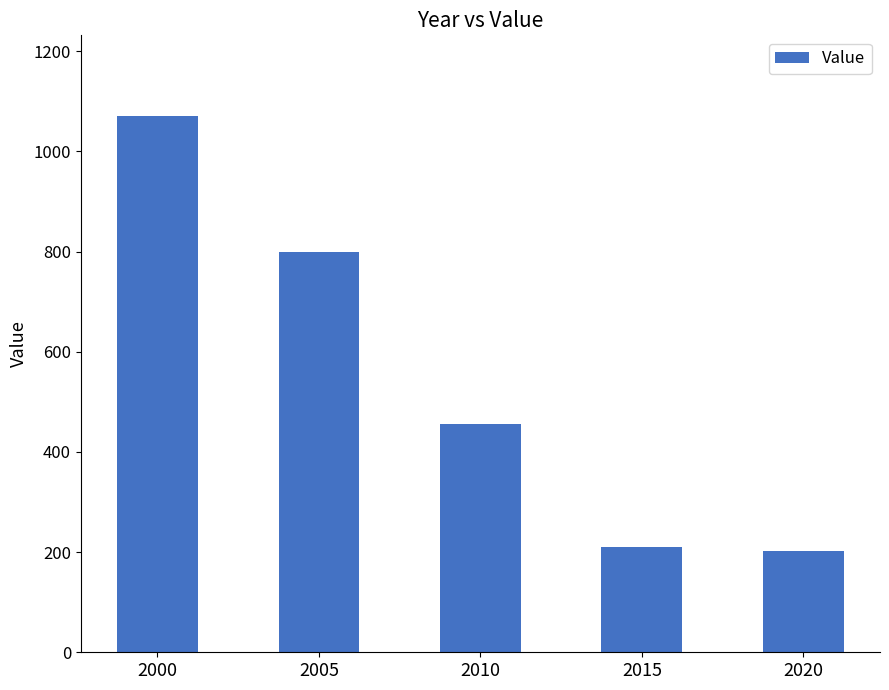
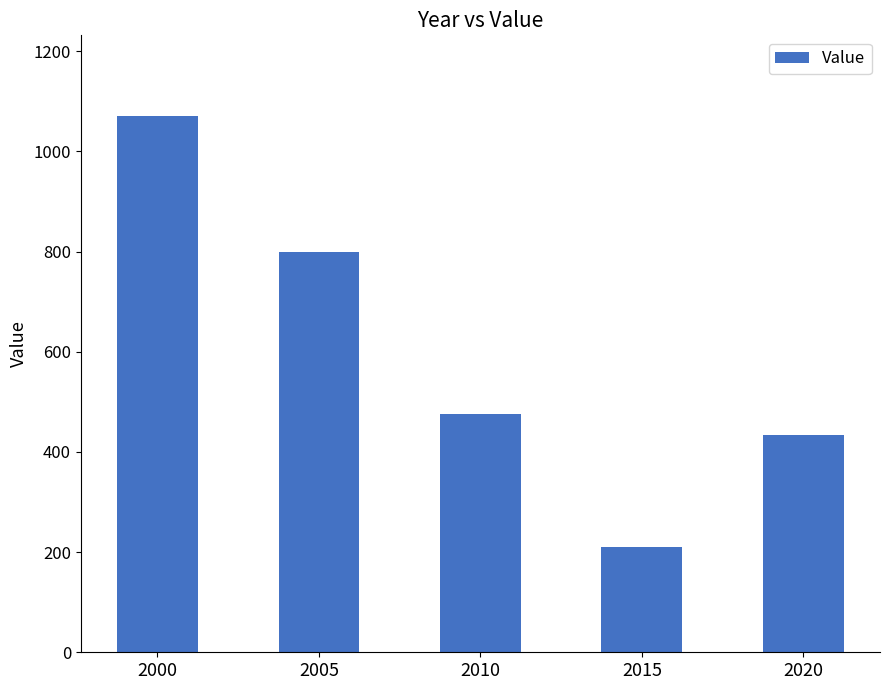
2010: 460 -> 480
2020: 200 -> 430
